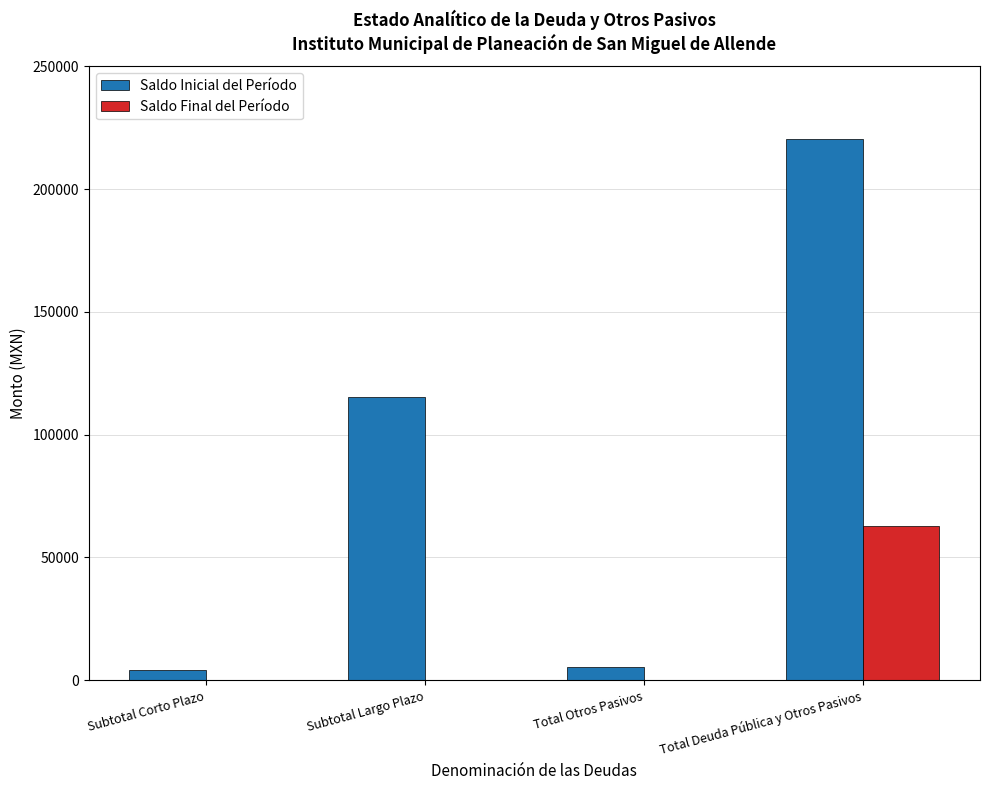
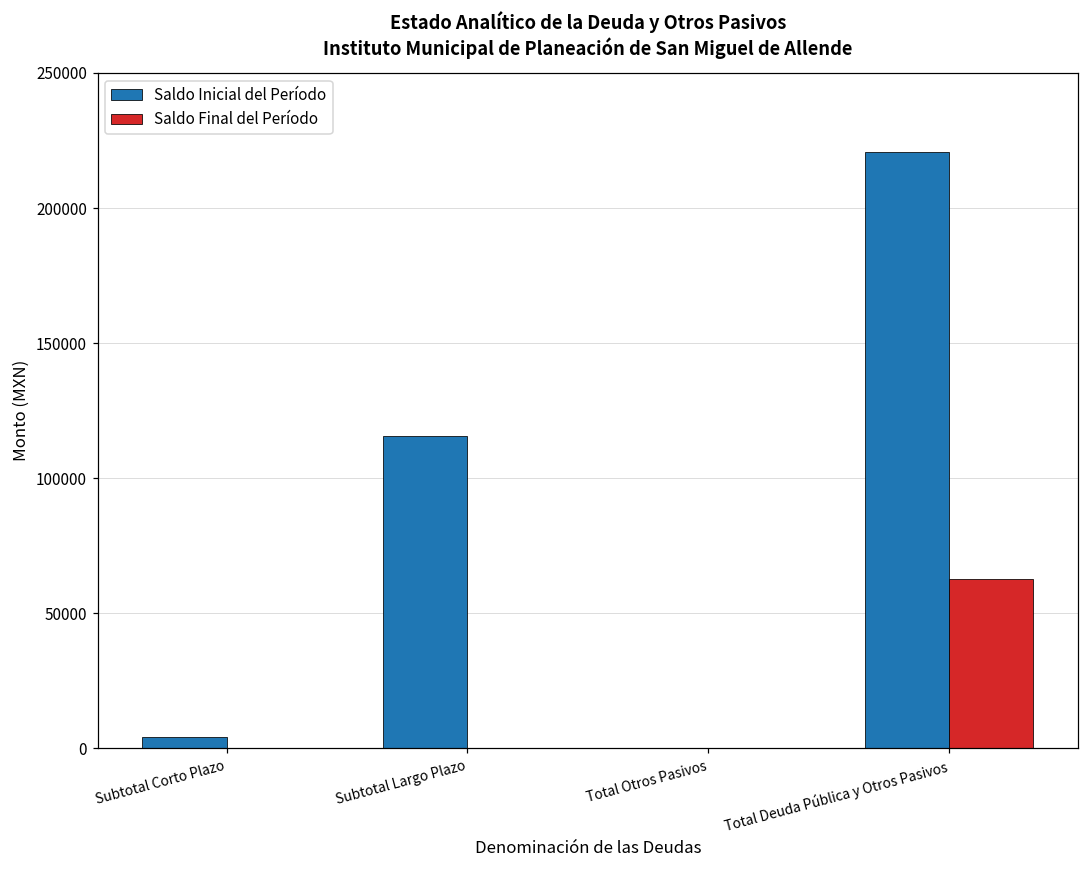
Saldo Inicial del Período, Total Otros Pasivos: 5000 -> 0
